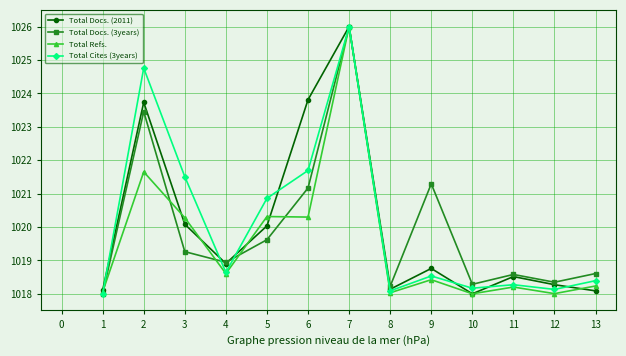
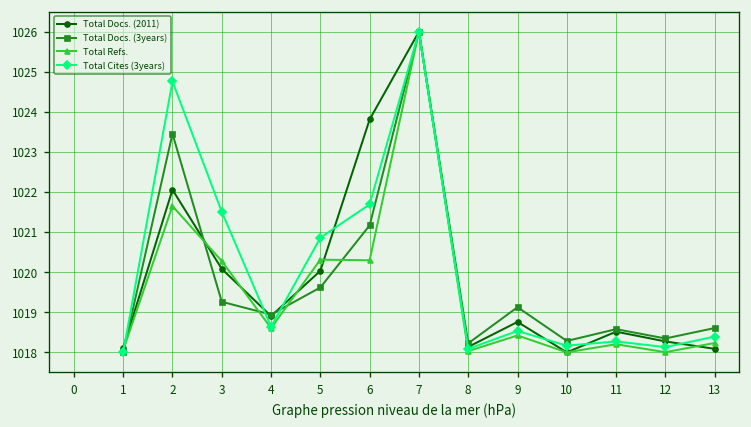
Total Docs. (2011), 2: 1023.7 -> 1022.1
Total Docs. (3years), 9: 1021.3 -> 1019.1
